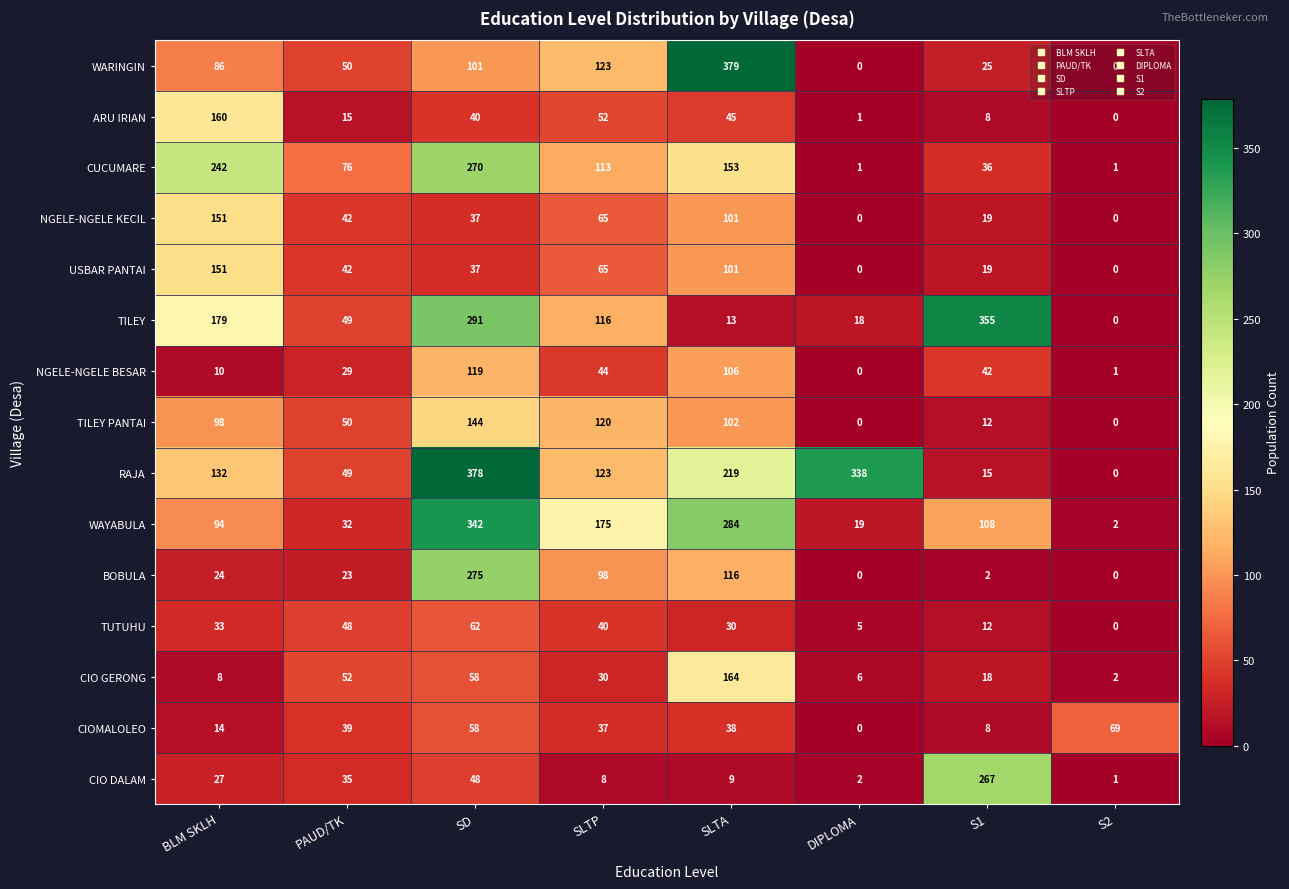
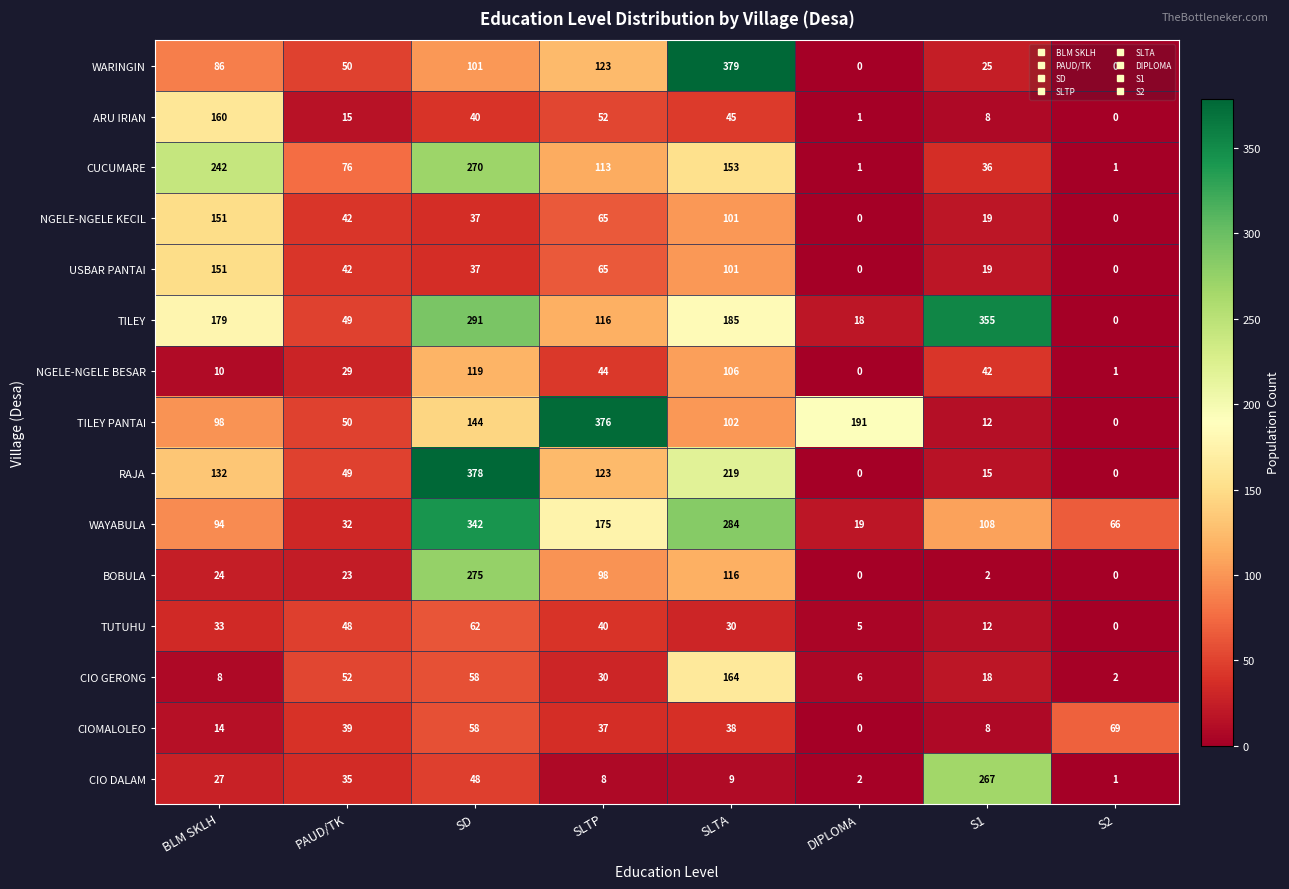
TILEY, SLTA: 13 -> 185
TILEY PANTAI, SLTP: 120 -> 376
TILEY PANTAI, DIPLOMA: 0 -> 191
RAJA, DIPLOMA: 338 -> 0
WAYABULA, S2: 2 -> 66
